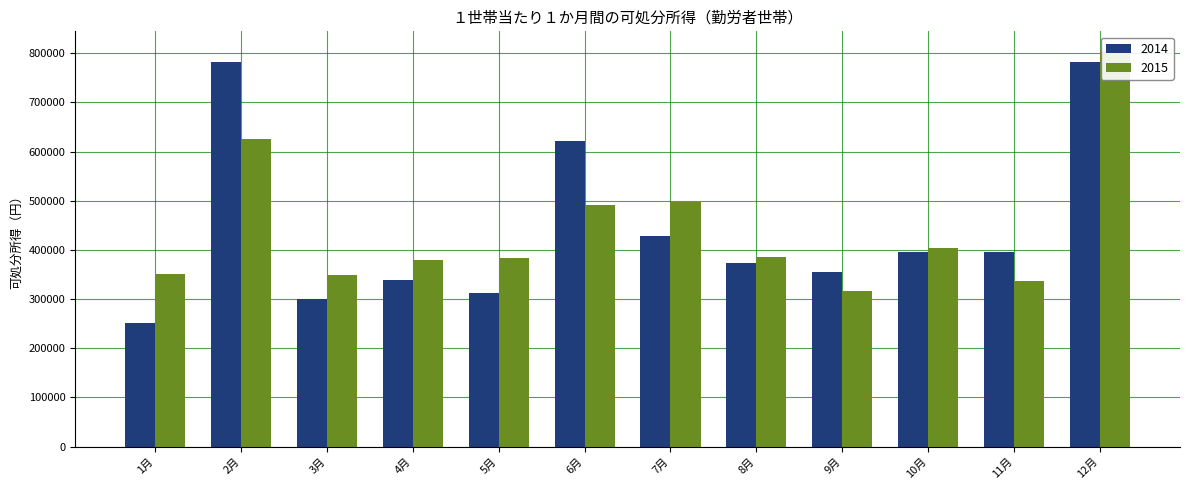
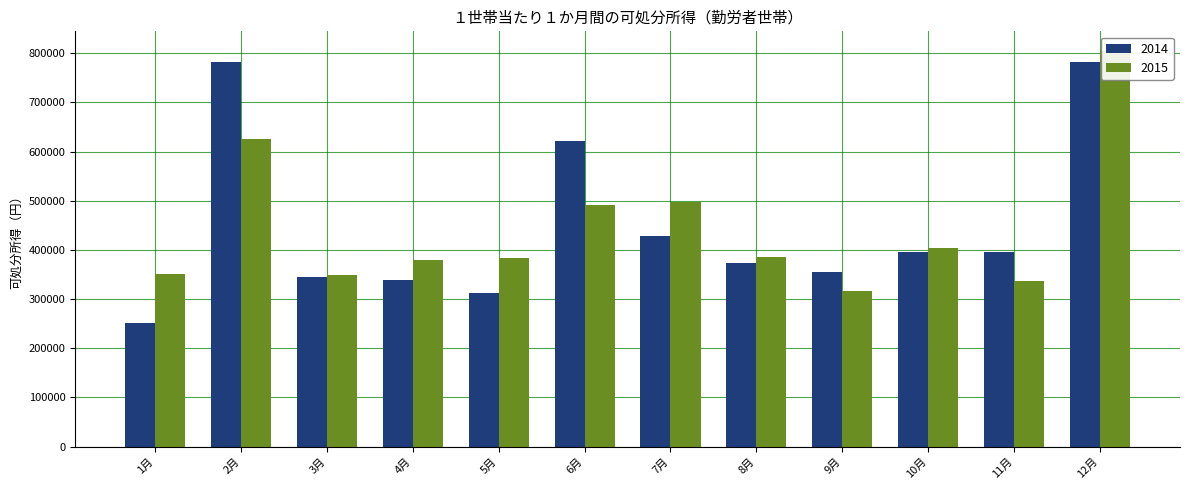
2014, 3月: 300000 -> 340000
